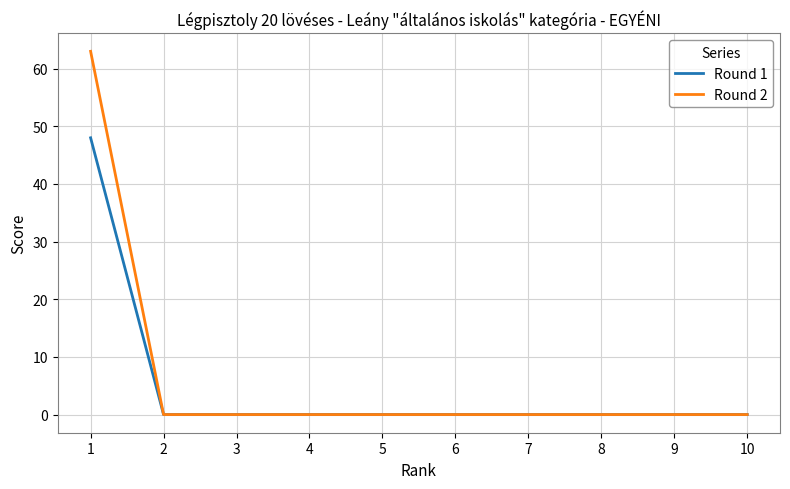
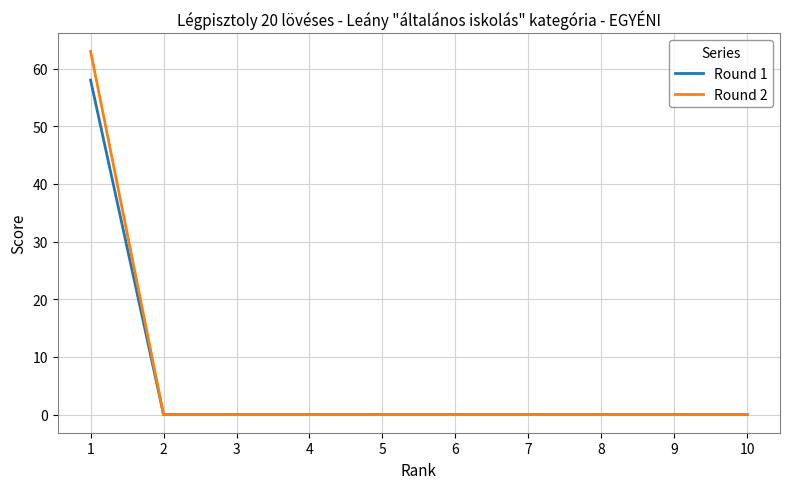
Round 1, 1: 48 -> 58
